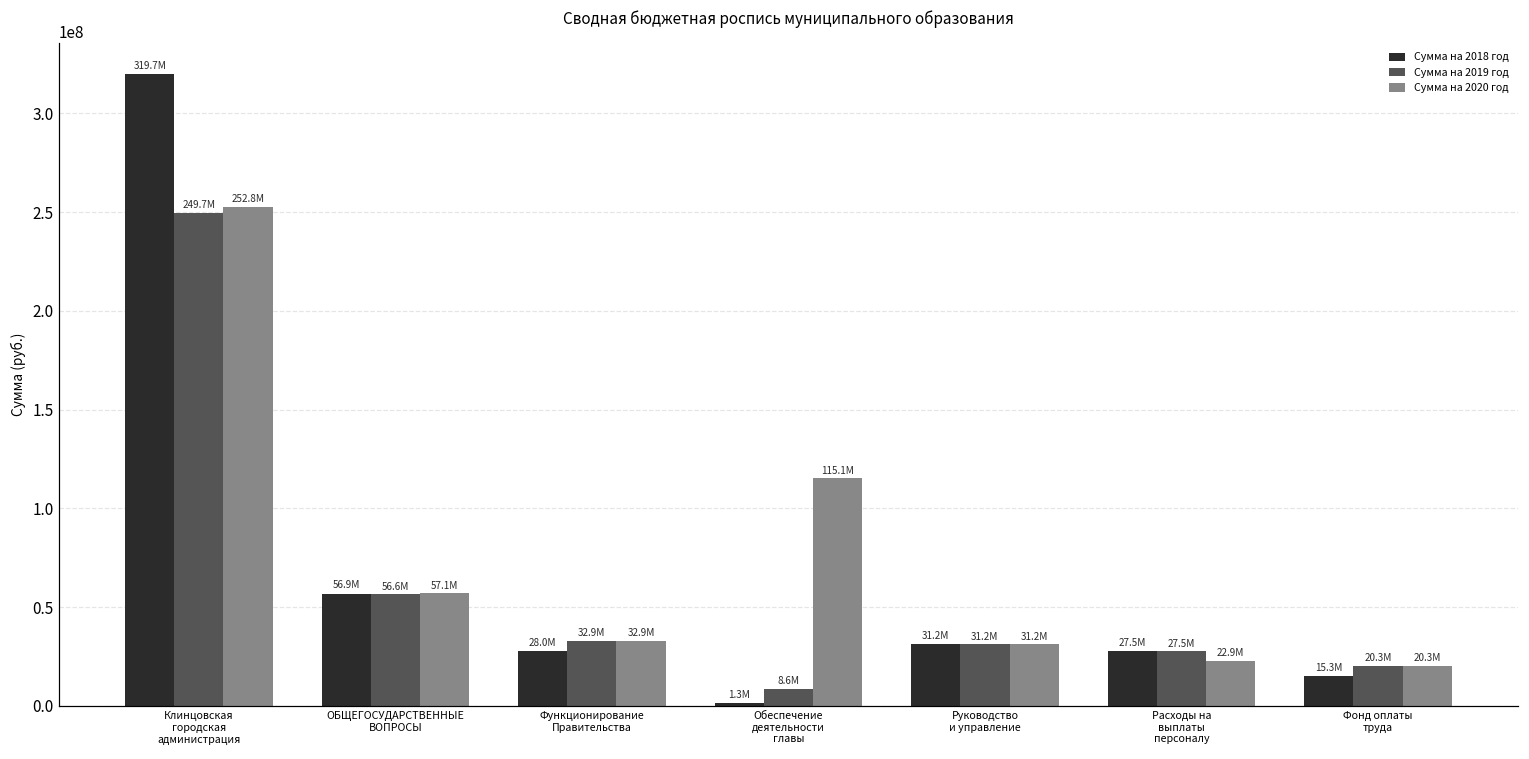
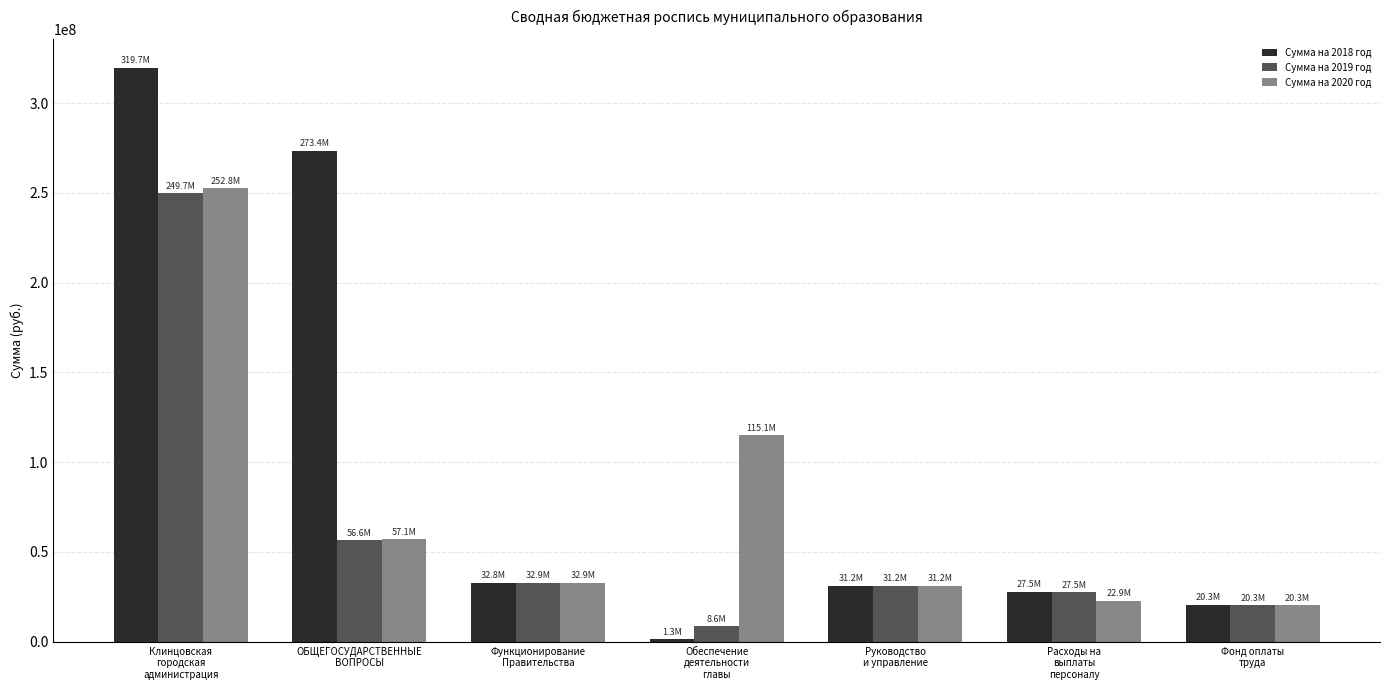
Сумма на 2018 год, ОБЩЕГОСУДАРСТВЕННЫЕ ВОПРОСЫ: 56.9M -> 273.4M
Сумма на 2018 год, Функционирование Правительства: 28.0M -> 32.8M
Сумма на 2018 год, Фонд оплаты труда: 15.3M -> 20.3M
